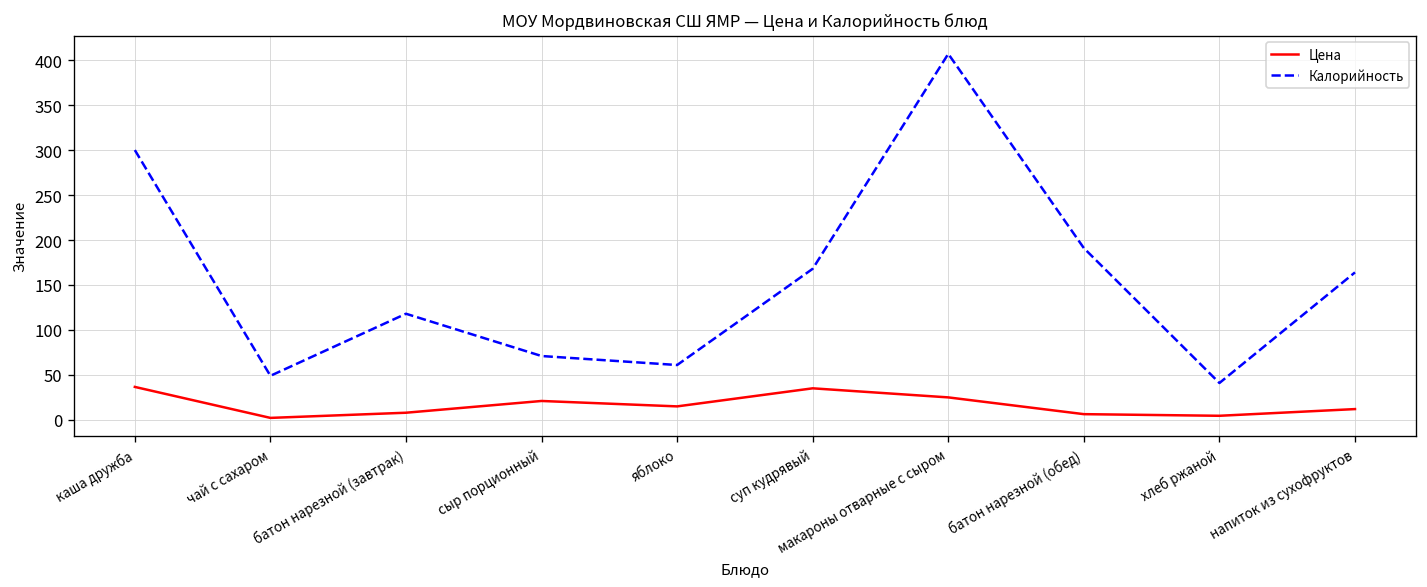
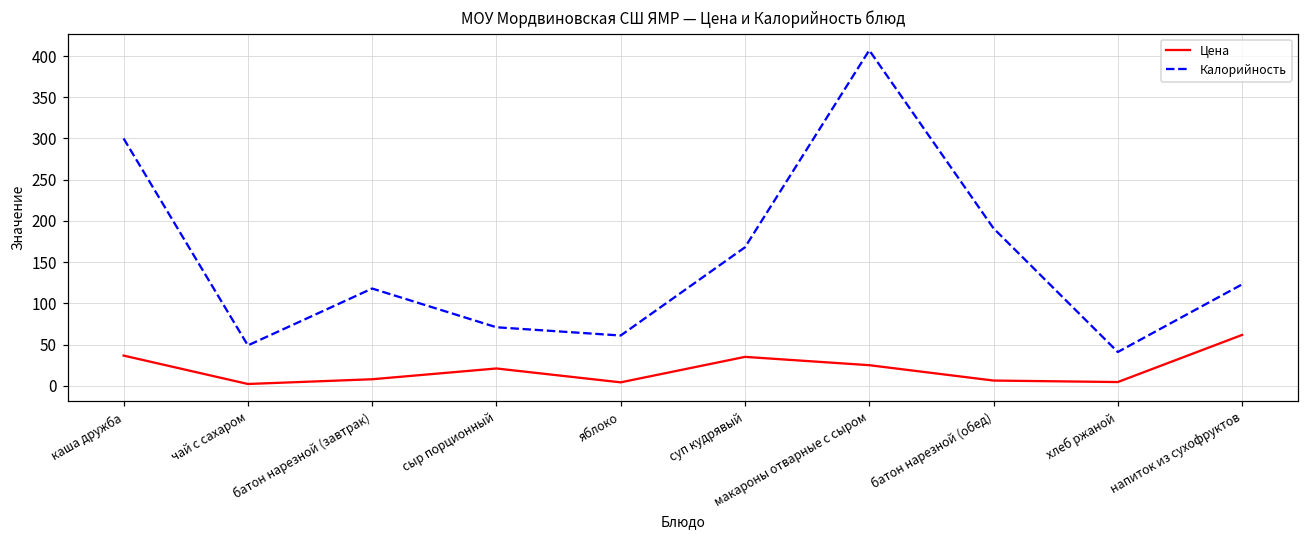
Цена, яблоко: 20 -> 0
Цена, напиток из сухофруктов: 10 -> 60
Калорийность, напиток из сухофруктов: 160 -> 120
